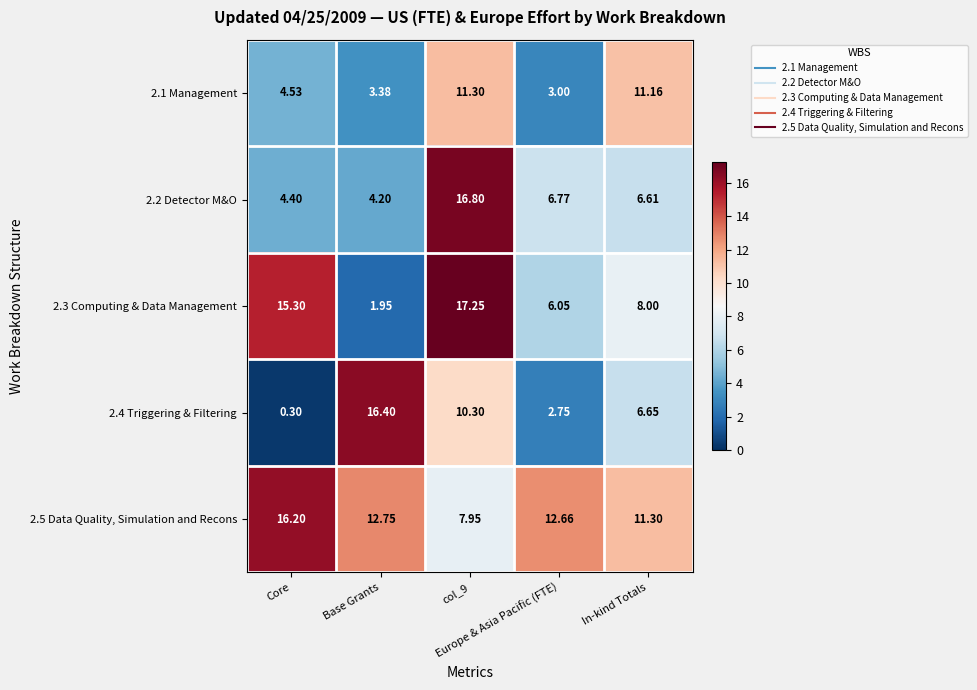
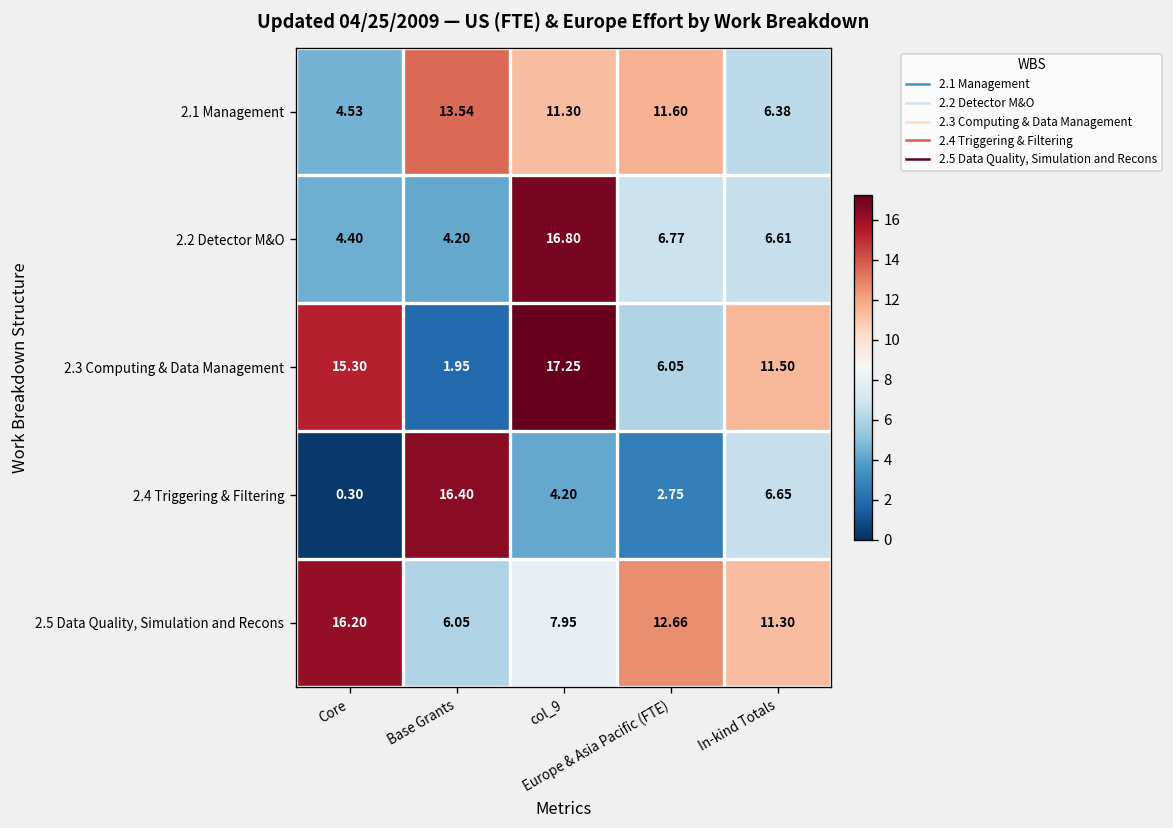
2.1 Management, Base Grants: 3.38 -> 13.54
2.1 Management, Europe & Asia Pacific (FTE): 3.00 -> 11.60
2.1 Management, In-kind Totals: 11.16 -> 6.38
2.3 Computing & Data Management, In-kind Totals: 8.00 -> 11.50
2.4 Triggering & Filtering, col_9: 10.30 -> 4.20
2.5 Data Quality, Simulation and Recons, Base Grants: 12.75 -> 6.05
